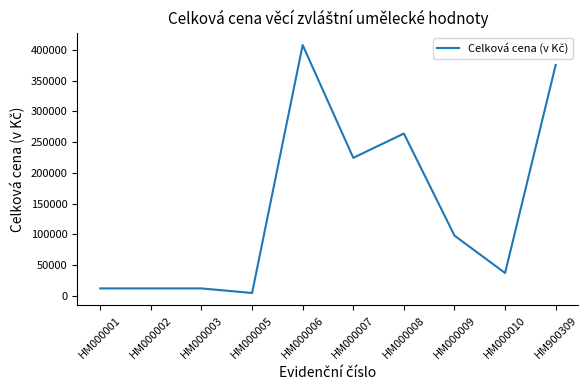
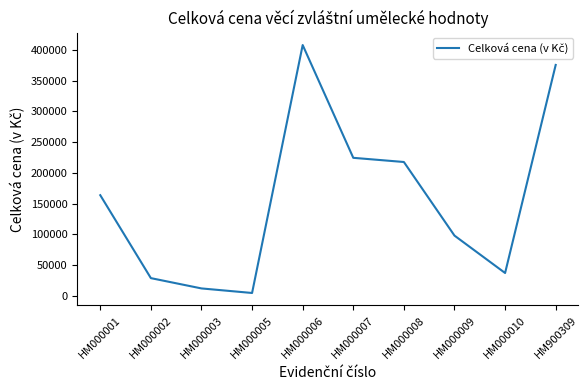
HM000001: 10000 -> 160000
HM000002: 10000 -> 30000
HM000008: 260000 -> 220000
